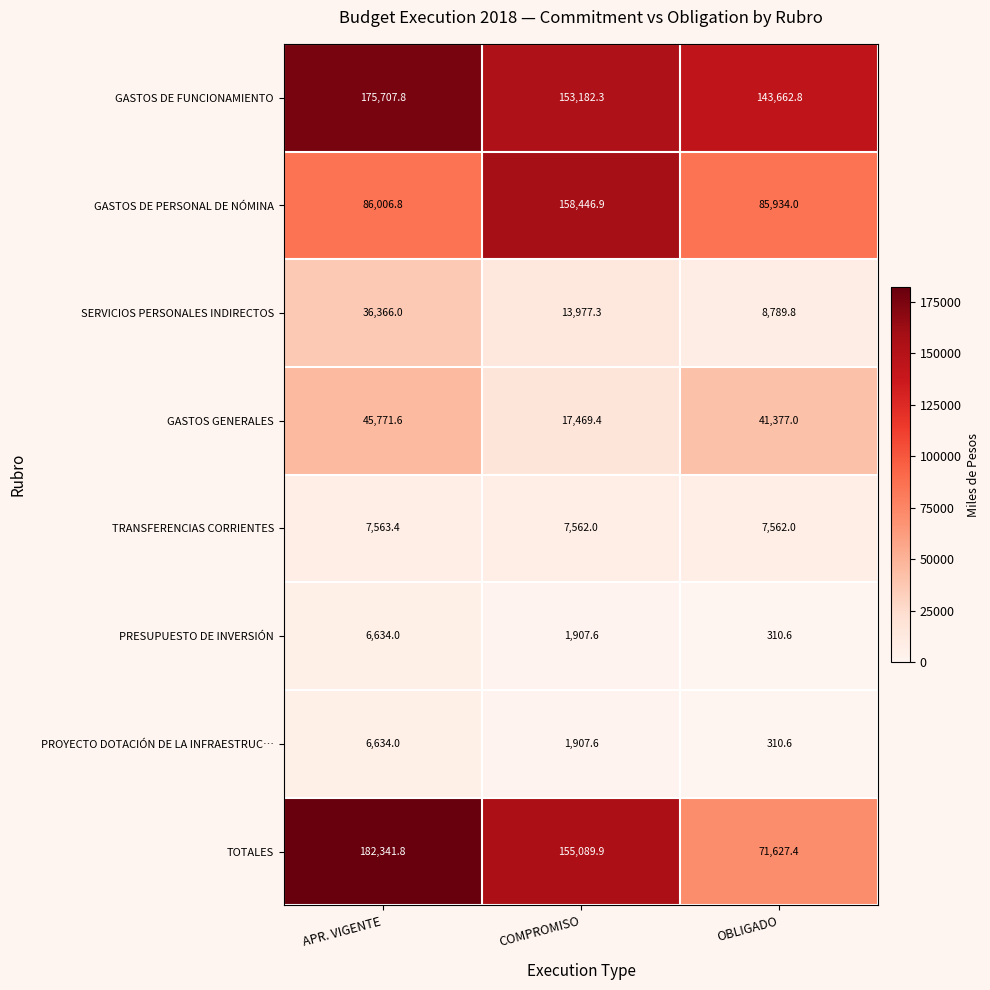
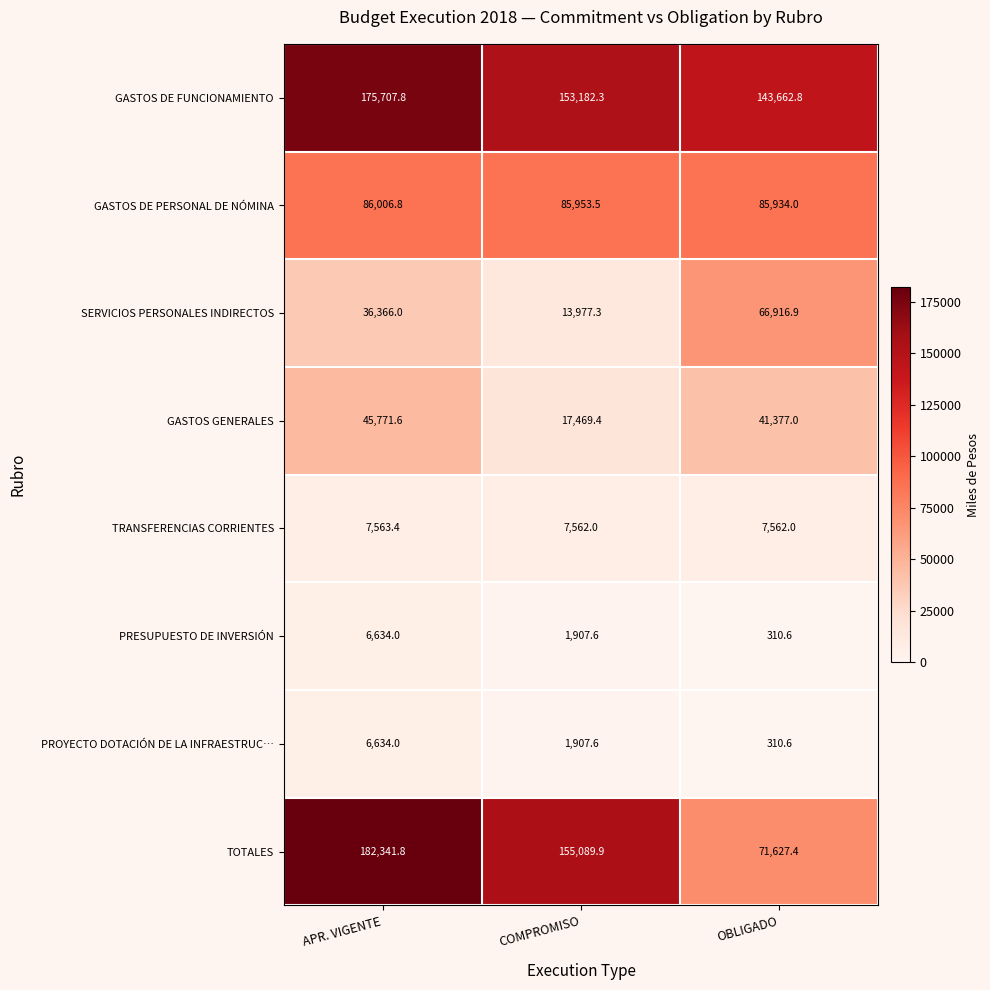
GASTOS DE PERSONAL DE NÓMINA, COMPROMISO: 158,446.9 -> 85,953.5
SERVICIOS PERSONALES INDIRECTOS, OBLIGADO: 8,789.8 -> 66,916.9
